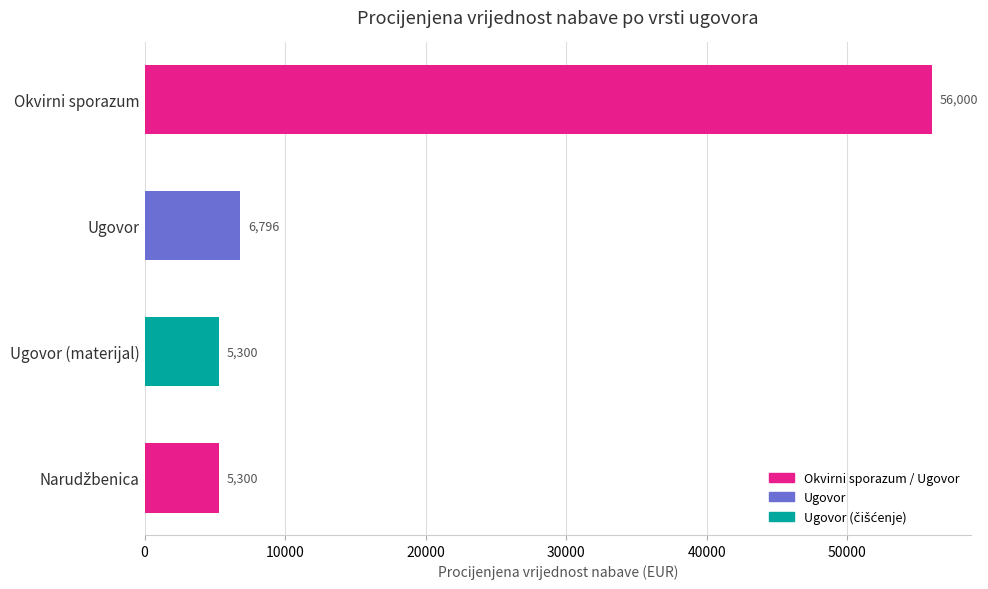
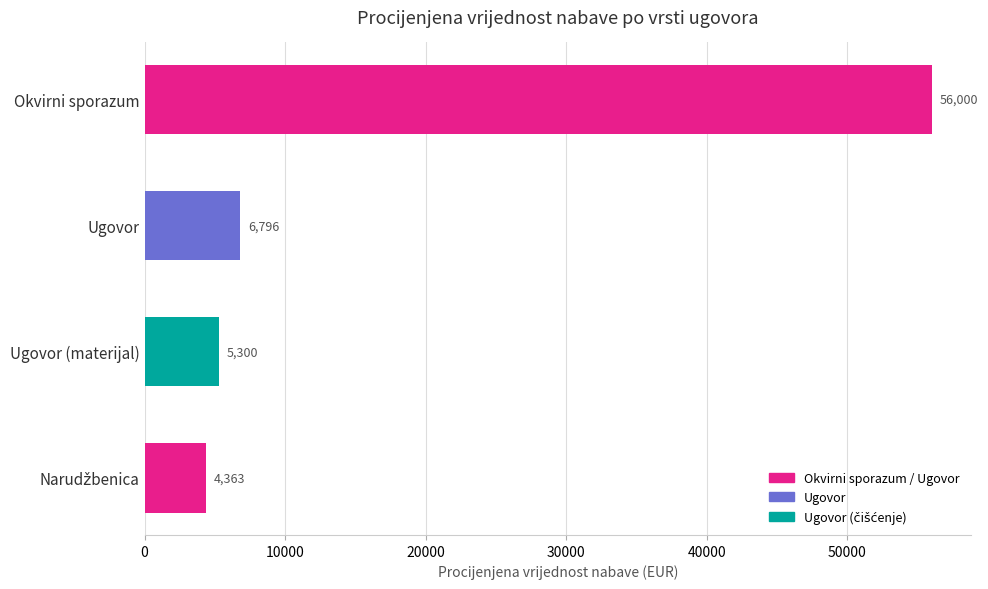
Narudžbenica: 5,300 -> 4,363
